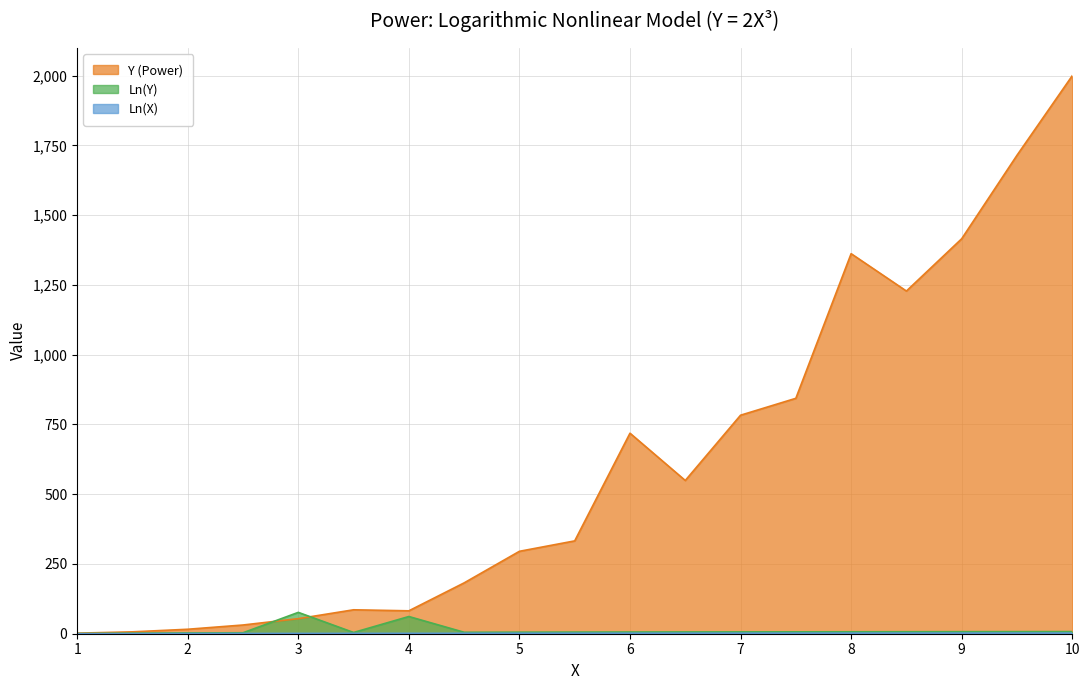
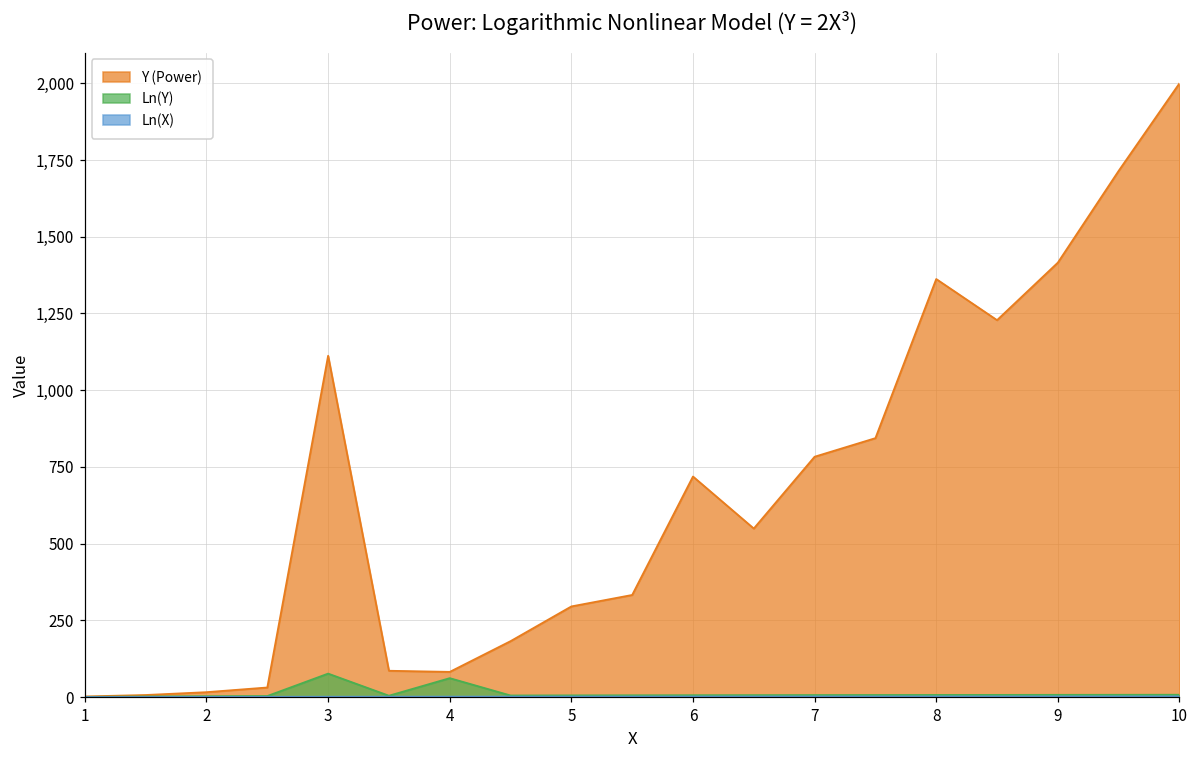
Y (Power), 3: 50 -> 1,110
